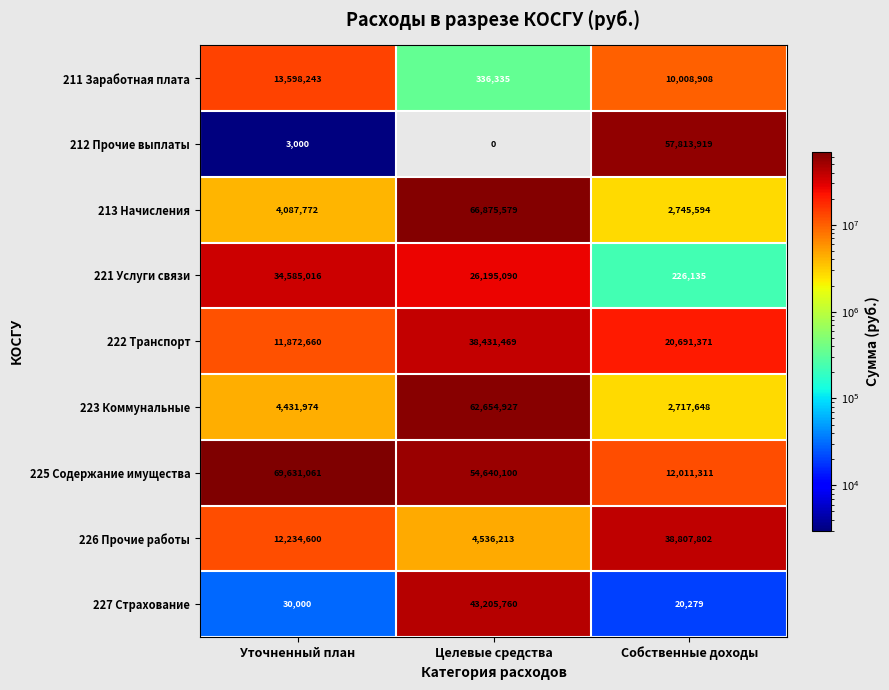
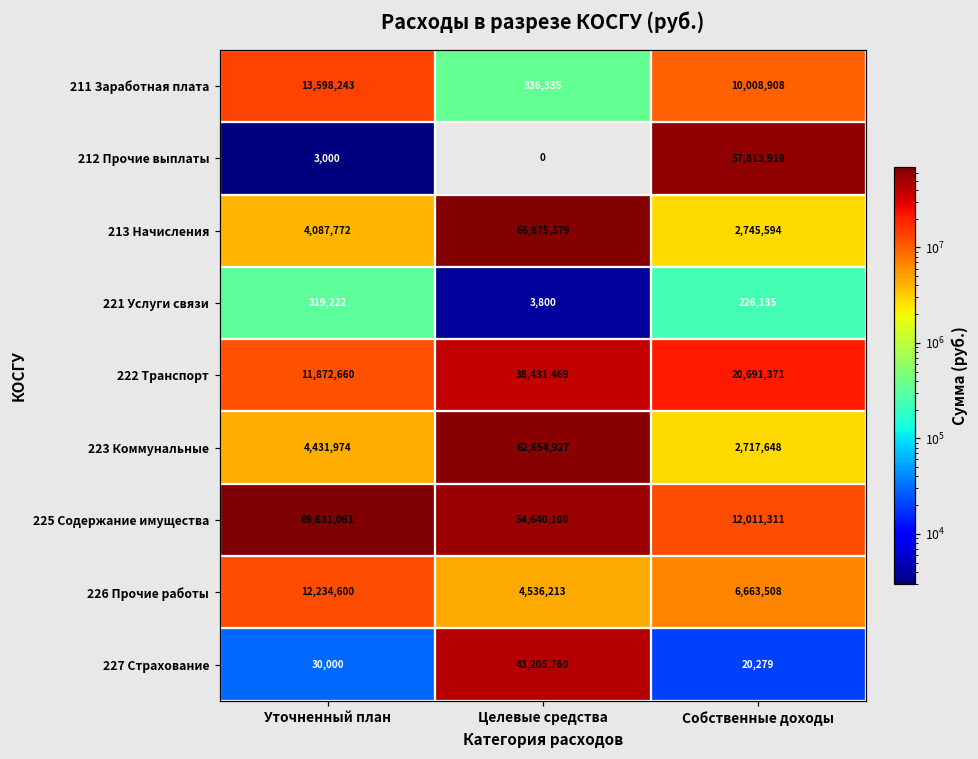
221 Услуги связи, Уточненный план: 34,585,016 -> 319,222
221 Услуги связи, Целевые средства: 26,195,090 -> 3,800
226 Прочие работы, Собственные доходы: 38,807,802 -> 6,663,508
